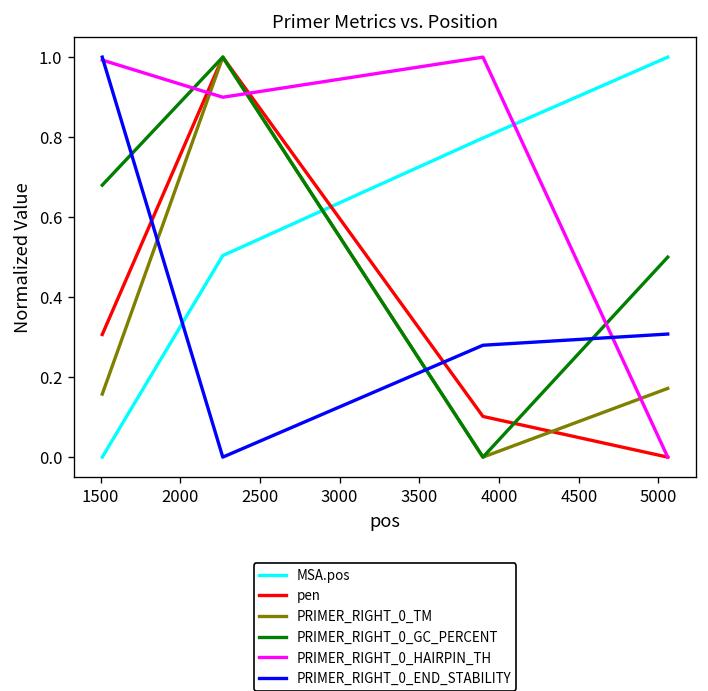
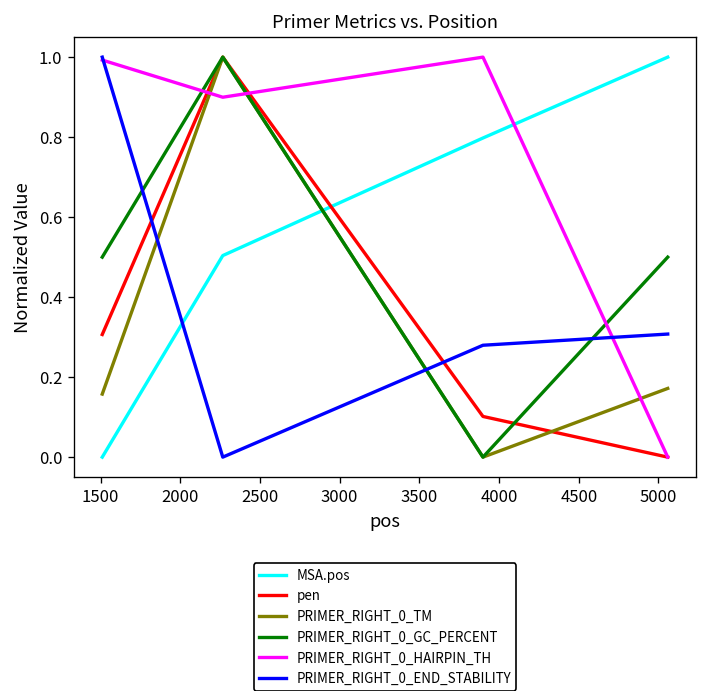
PRIMER_RIGHT_0_GC_PERCENT, 1500: 0.68 -> 0.50
